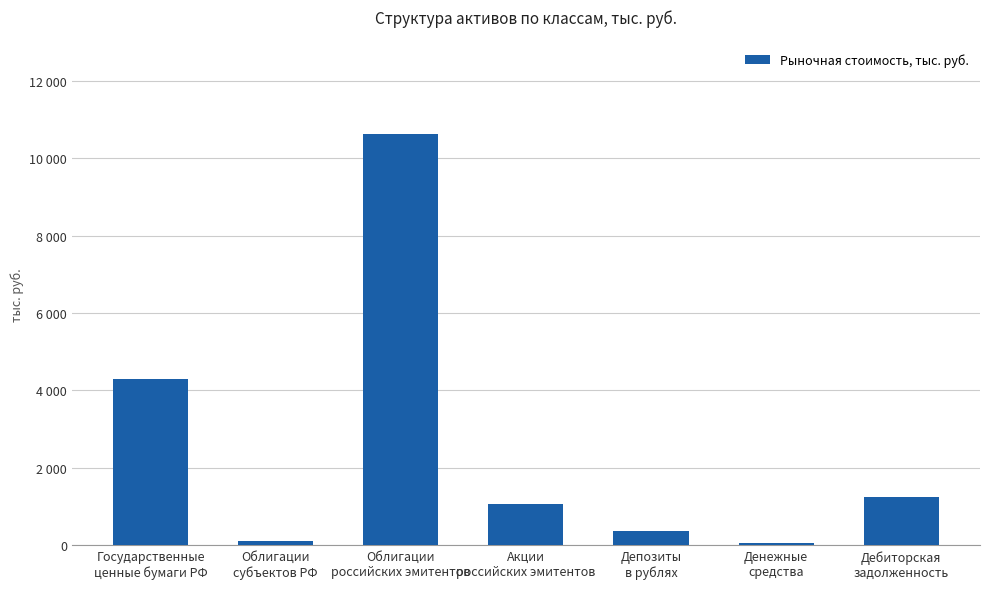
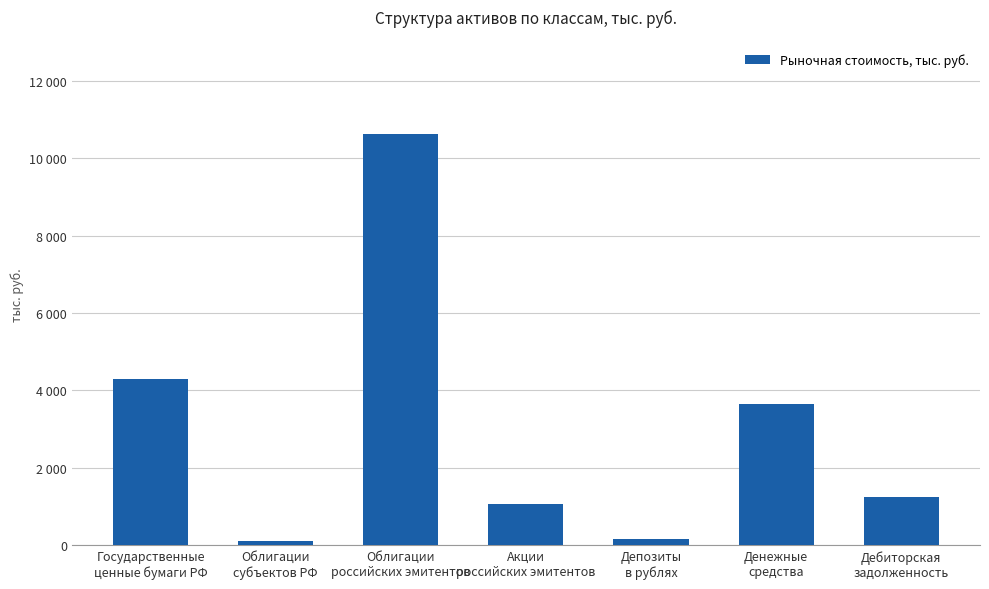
Депозиты в рублях: 400 -> 200
Денежные средства: 100 -> 3600
